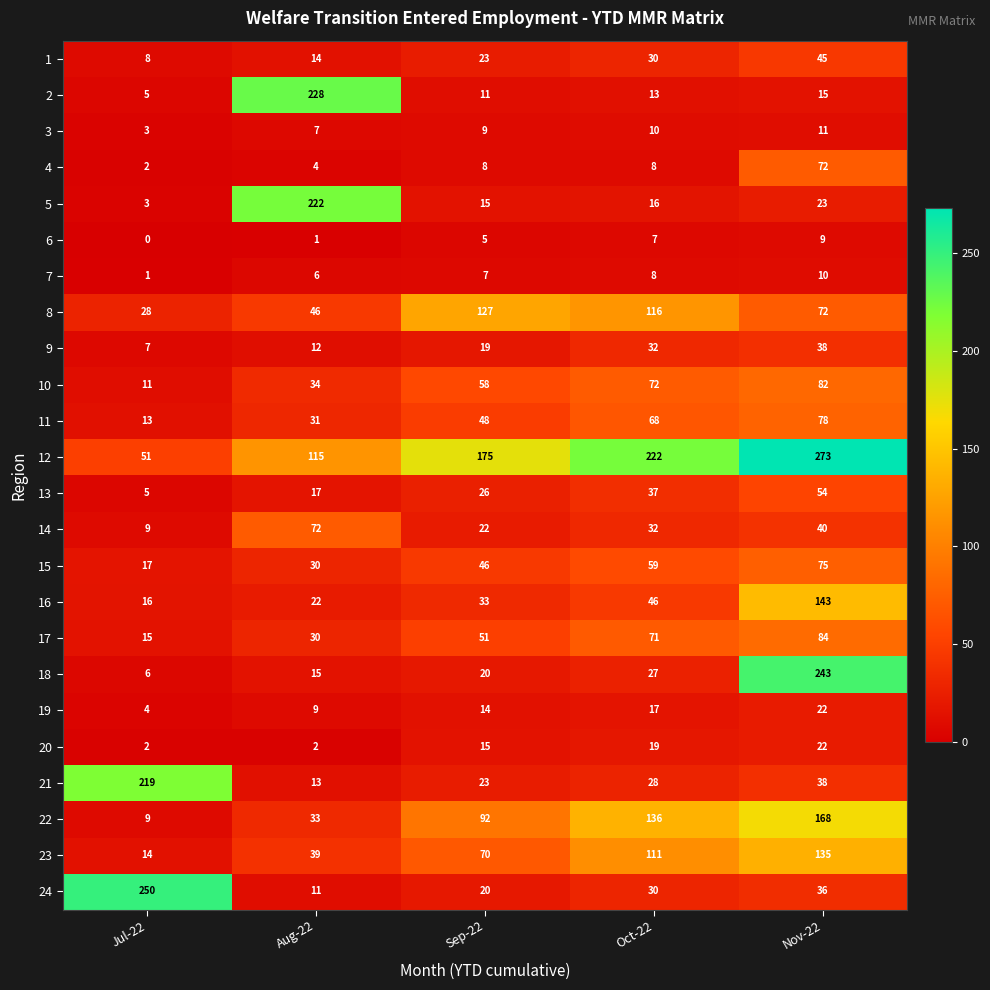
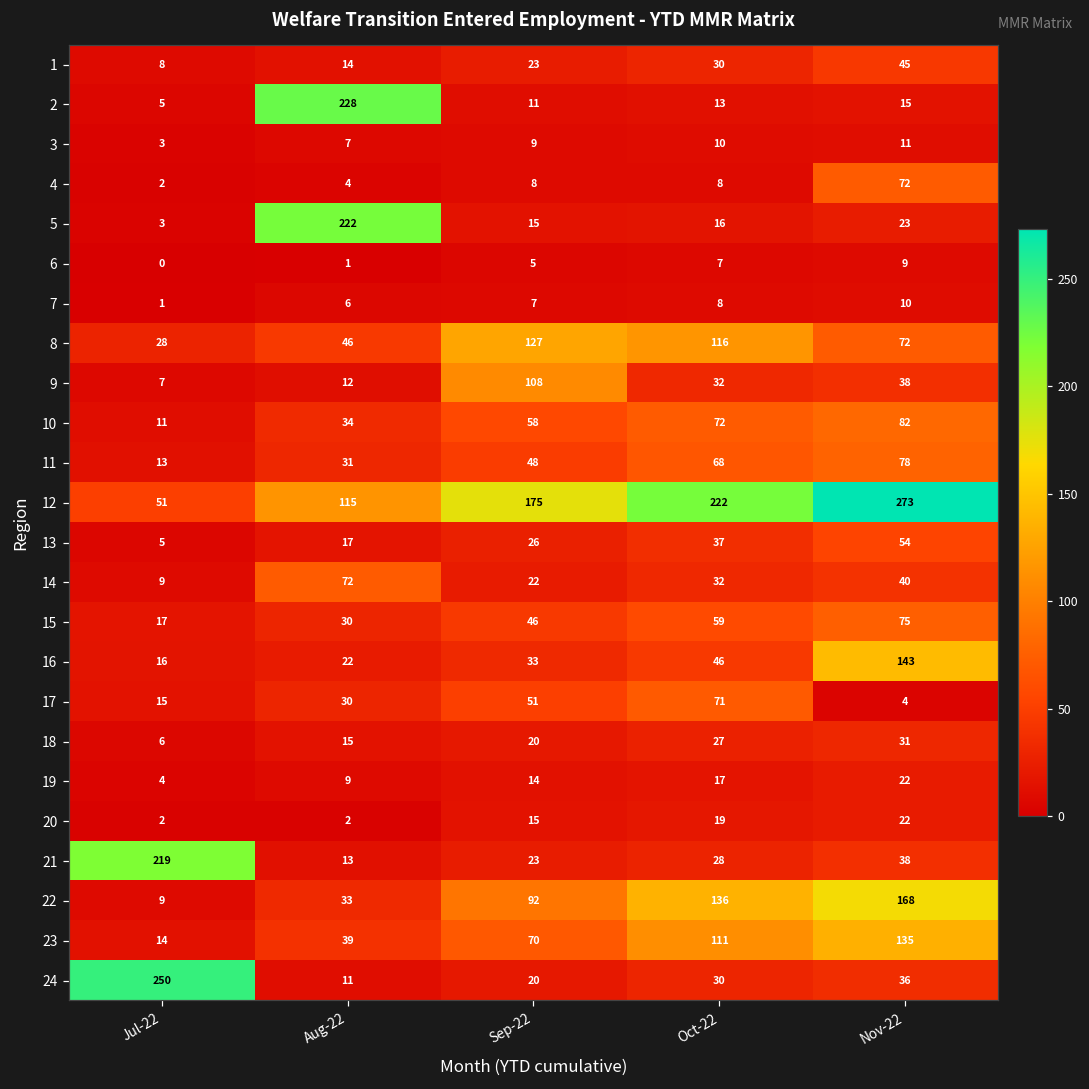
9, Sep-22: 19 -> 108
17, Nov-22: 84 -> 4
18, Nov-22: 243 -> 31
